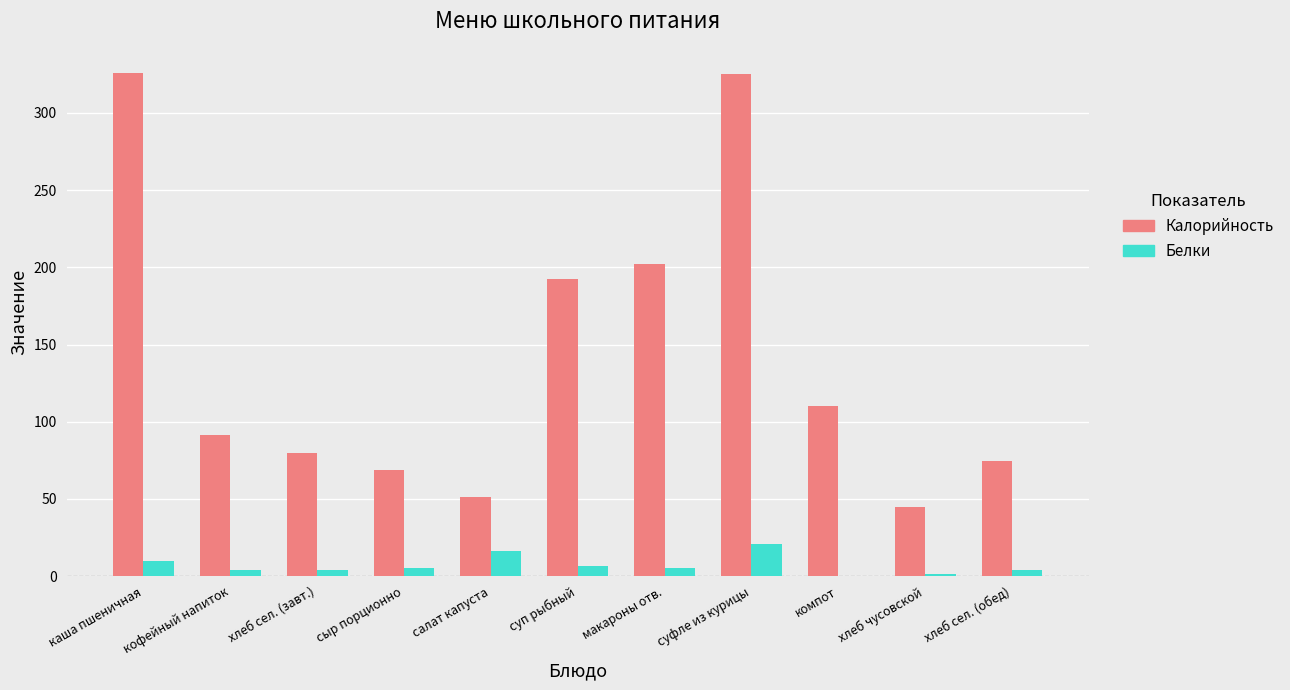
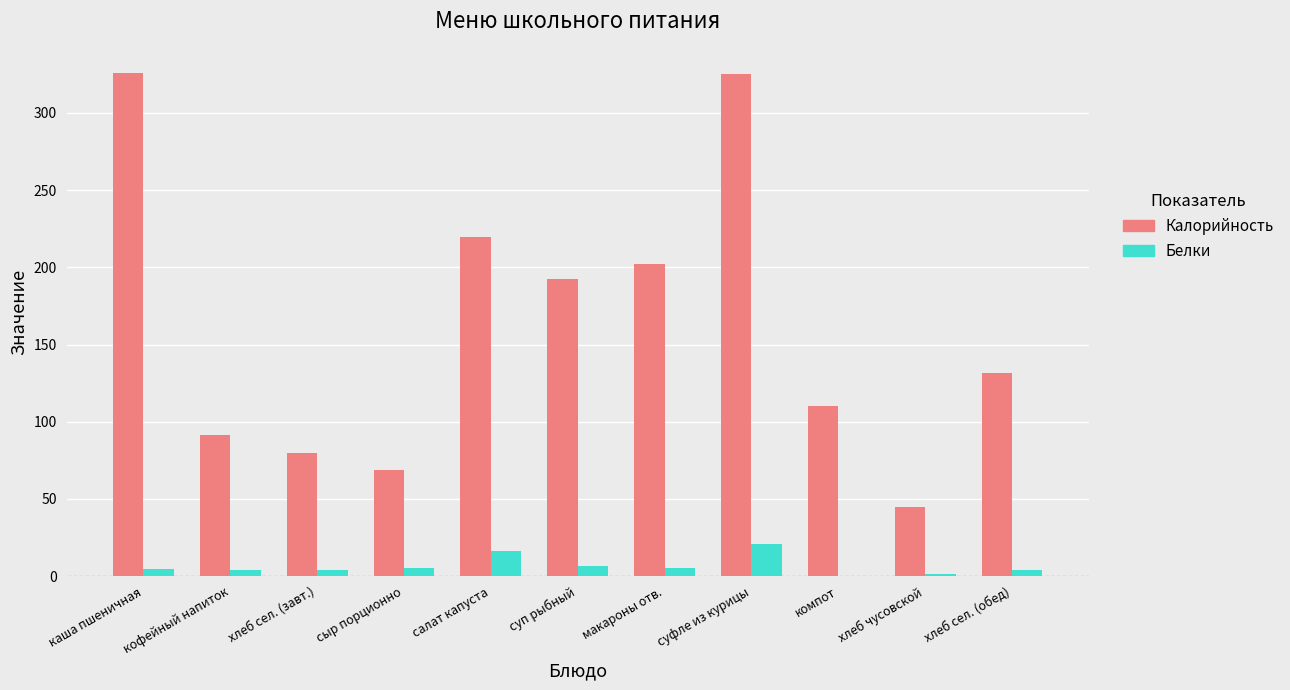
Белки, каша пшеничная: 10 -> 5
Калорийность, салат капуста: 51 -> 220
Калорийность, хлеб сел. (обед): 75 -> 132
